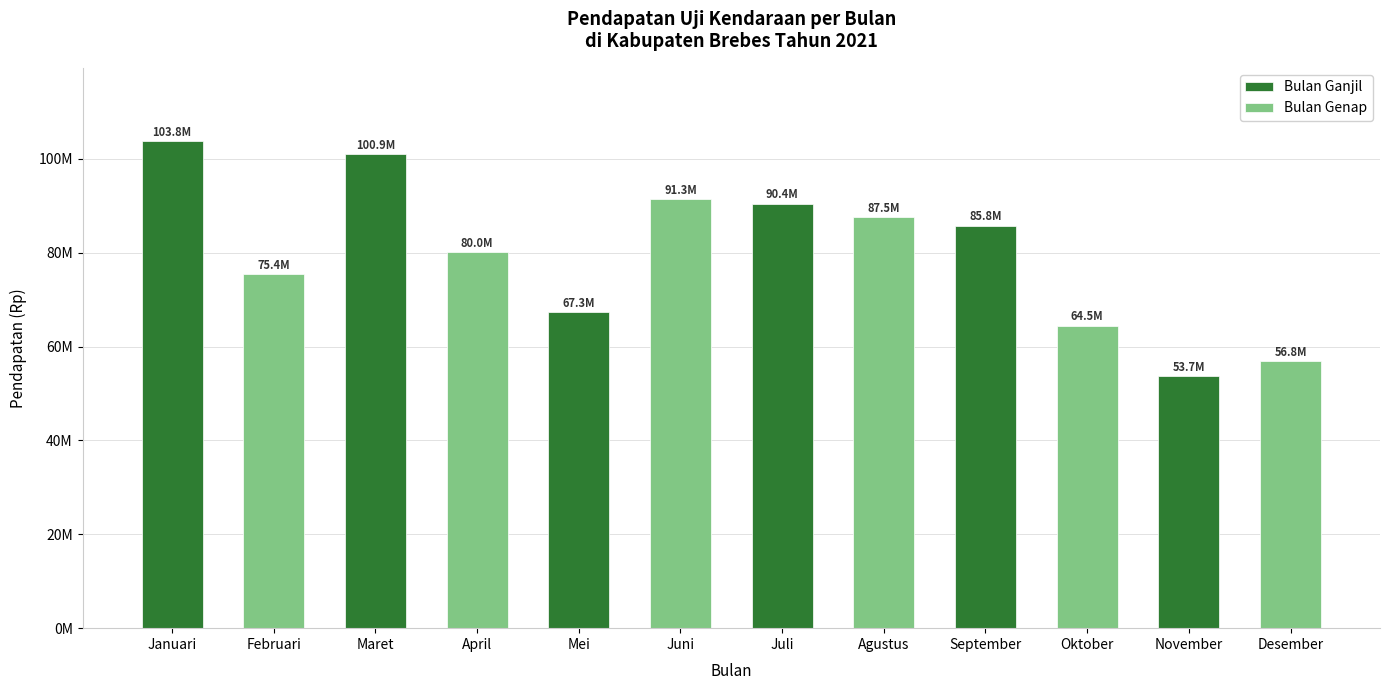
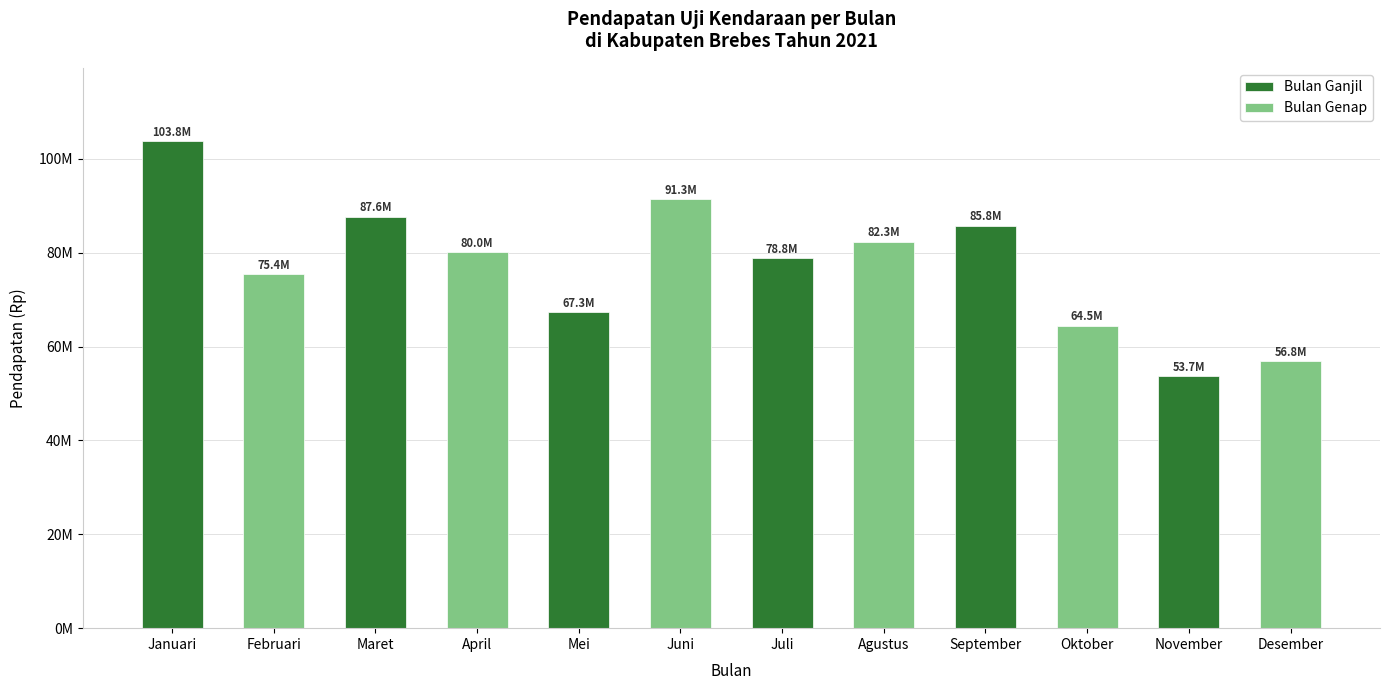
Bulan Ganjil, Maret: 100.9M -> 87.6M
Bulan Ganjil, Juli: 90.4M -> 78.8M
Bulan Genap, Agustus: 87.5M -> 82.3M
